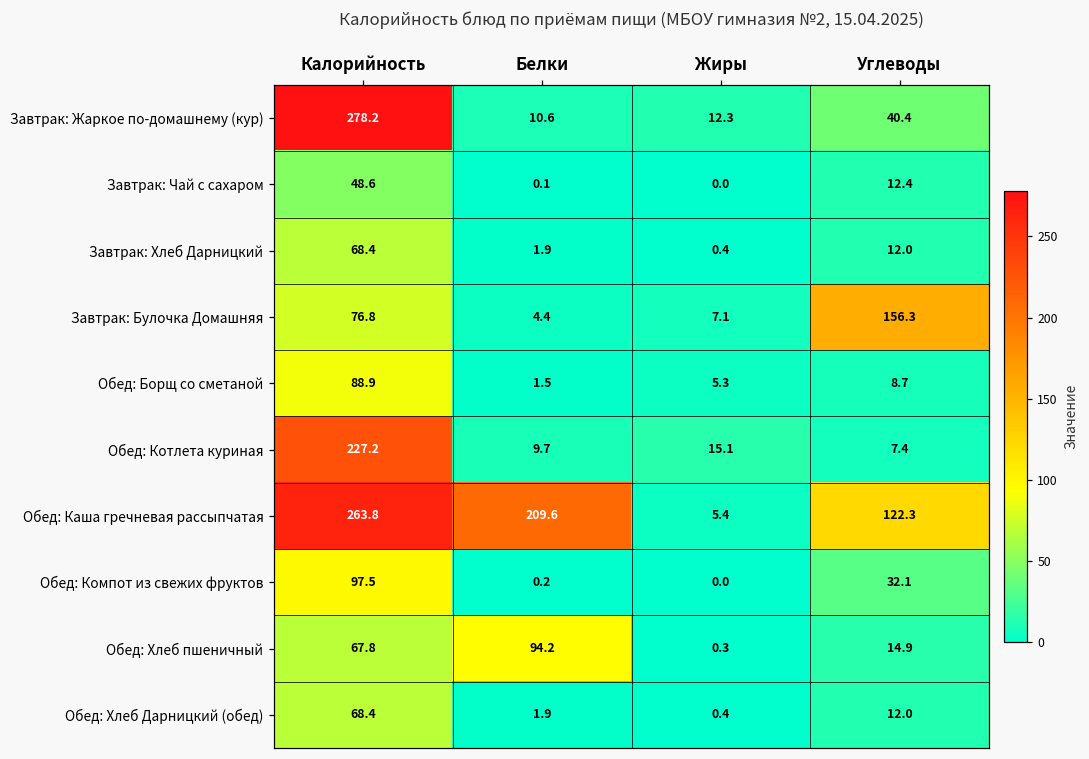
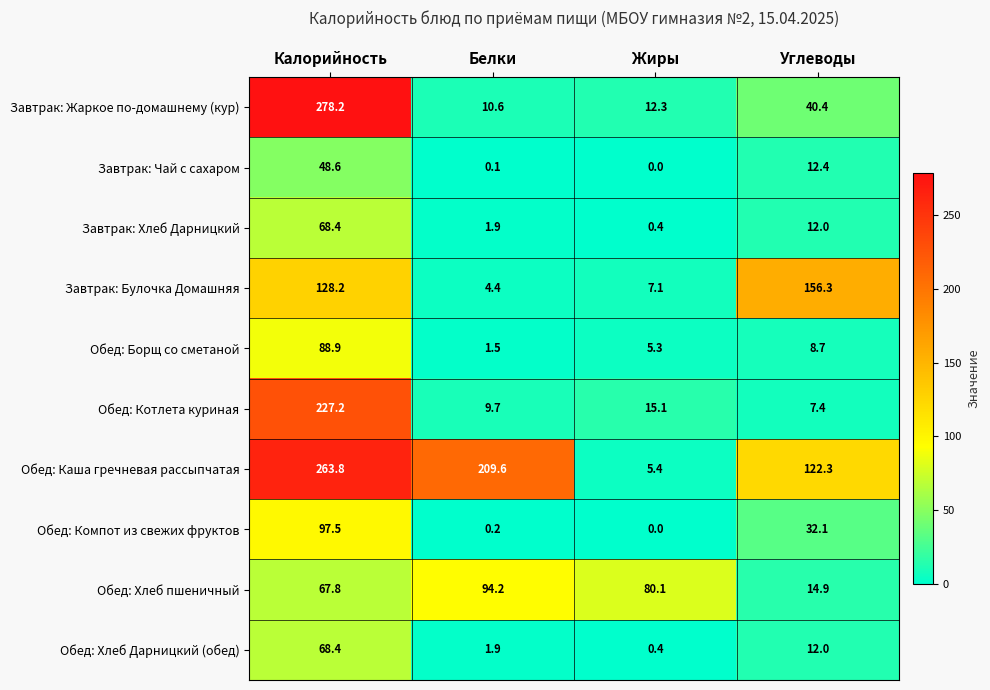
Завтрак: Булочка Домашняя, Калорийность: 76.8 -> 128.2
Обед: Хлеб пшеничный, Жиры: 0.3 -> 80.1
